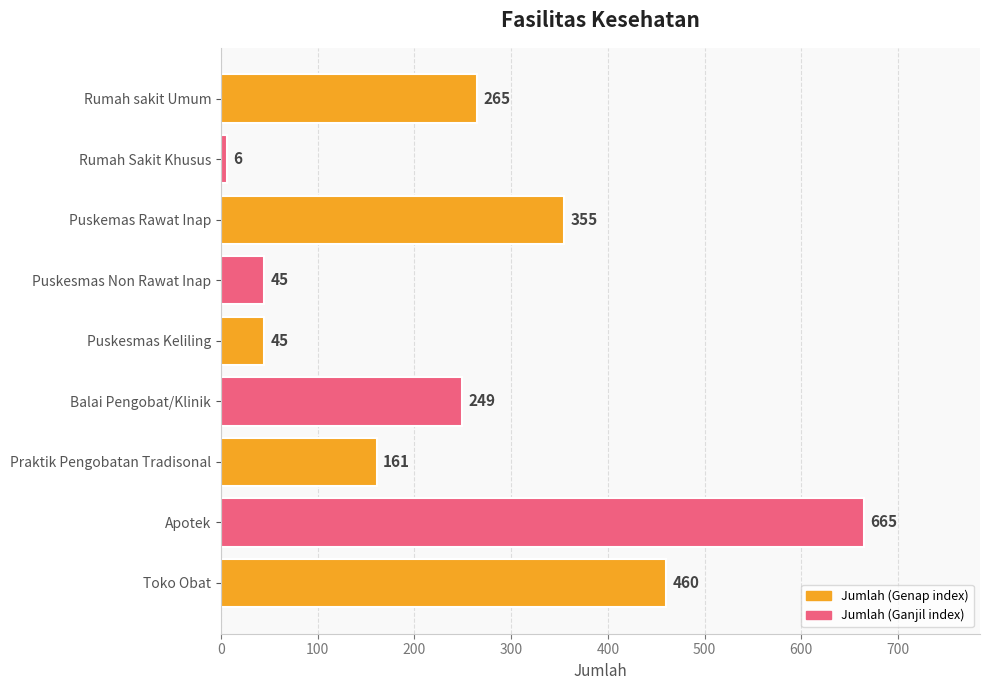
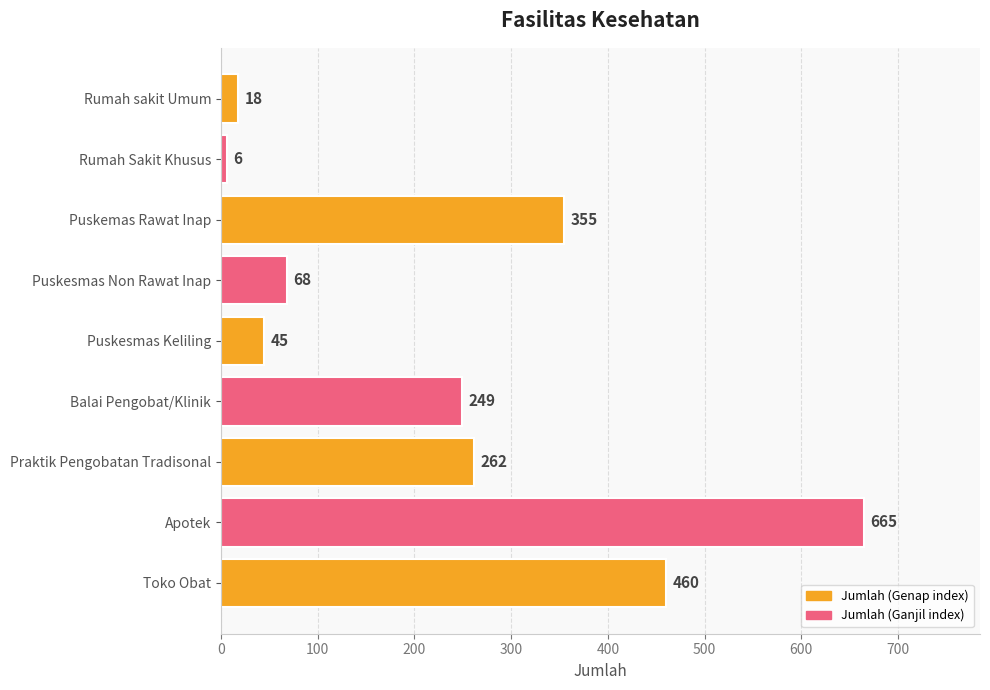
Rumah sakit Umum: 265 -> 18
Puskesmas Non Rawat Inap: 45 -> 68
Praktik Pengobatan Tradisonal: 161 -> 262
